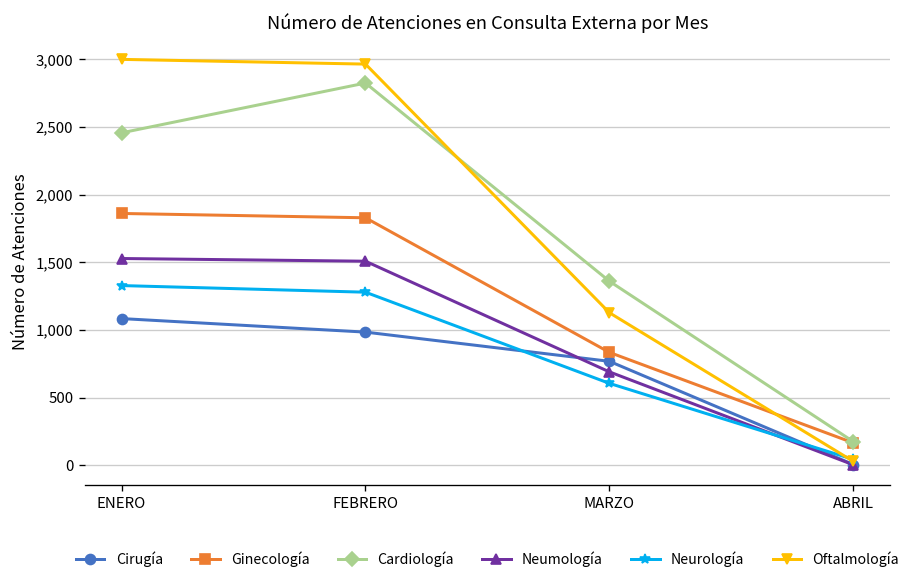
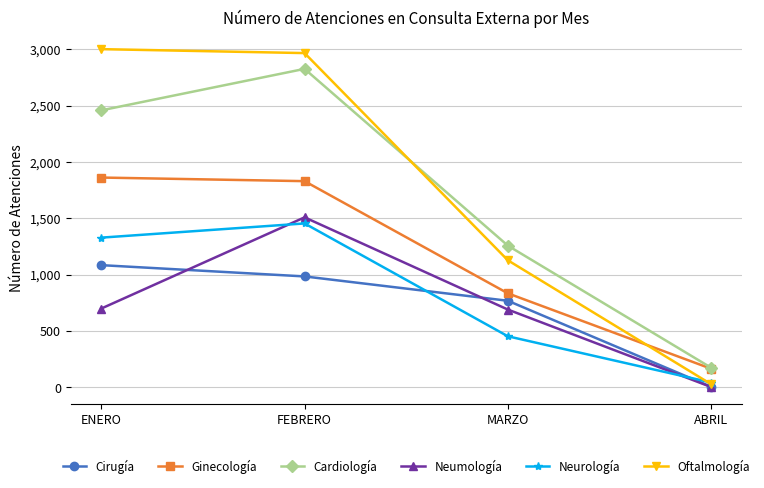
Neumología, ENERO: 1,530 -> 700
Neurología, FEBRERO: 1,280 -> 1,450
Cardiología, MARZO: 1,360 -> 1,260
Neurología, MARZO: 610 -> 450
